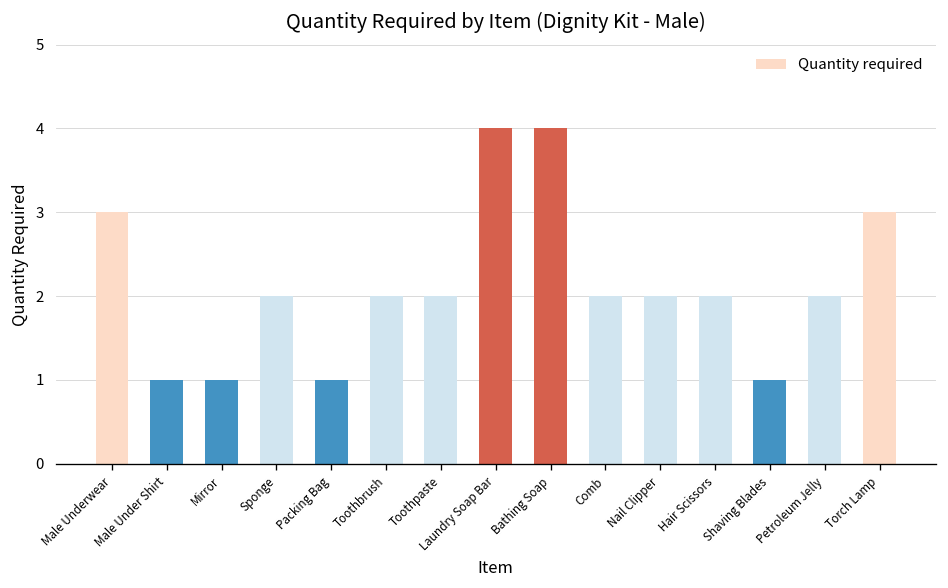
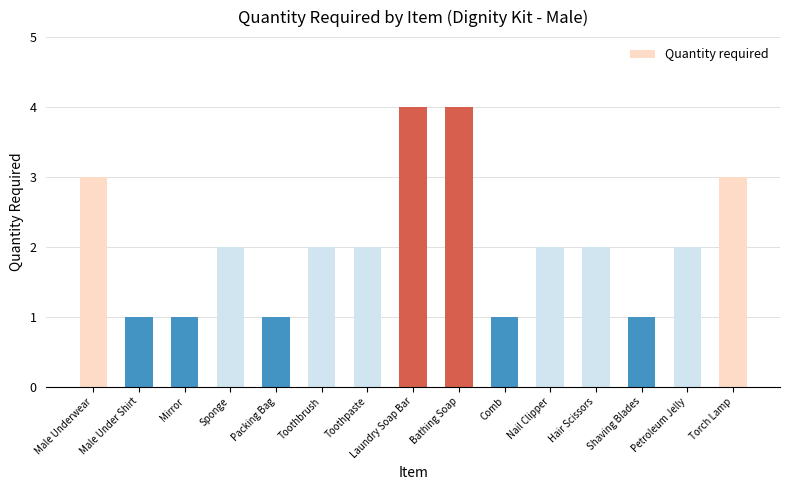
Comb: 2 -> 1
